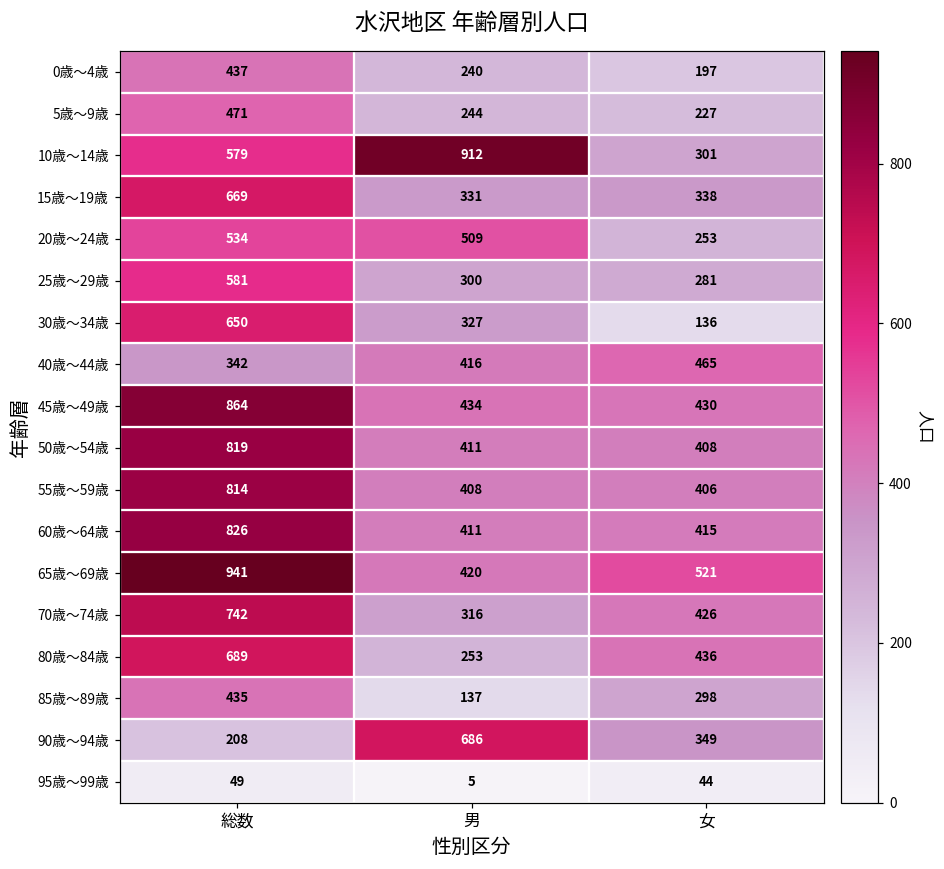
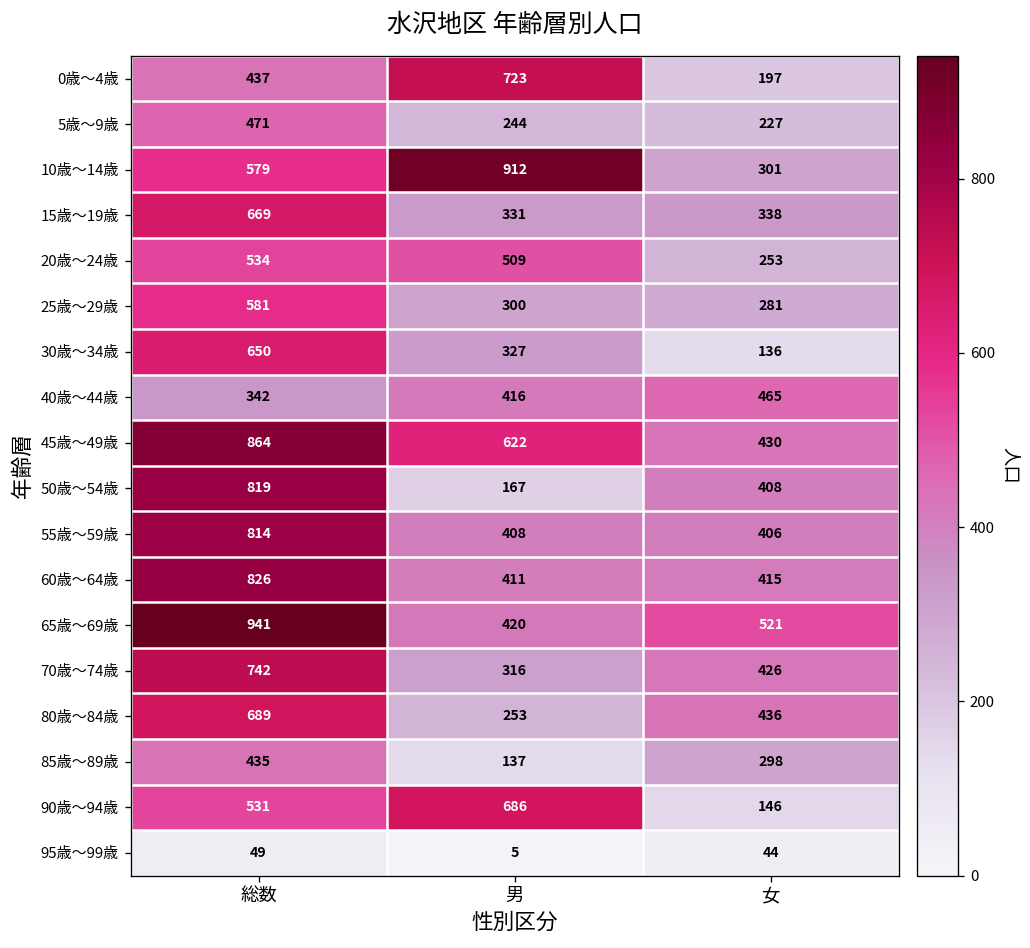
0歳～4歳, 男: 240 -> 723
45歳～49歳, 男: 434 -> 622
50歳～54歳, 男: 411 -> 167
90歳～94歳, 総数: 208 -> 531
90歳～94歳, 女: 349 -> 146
